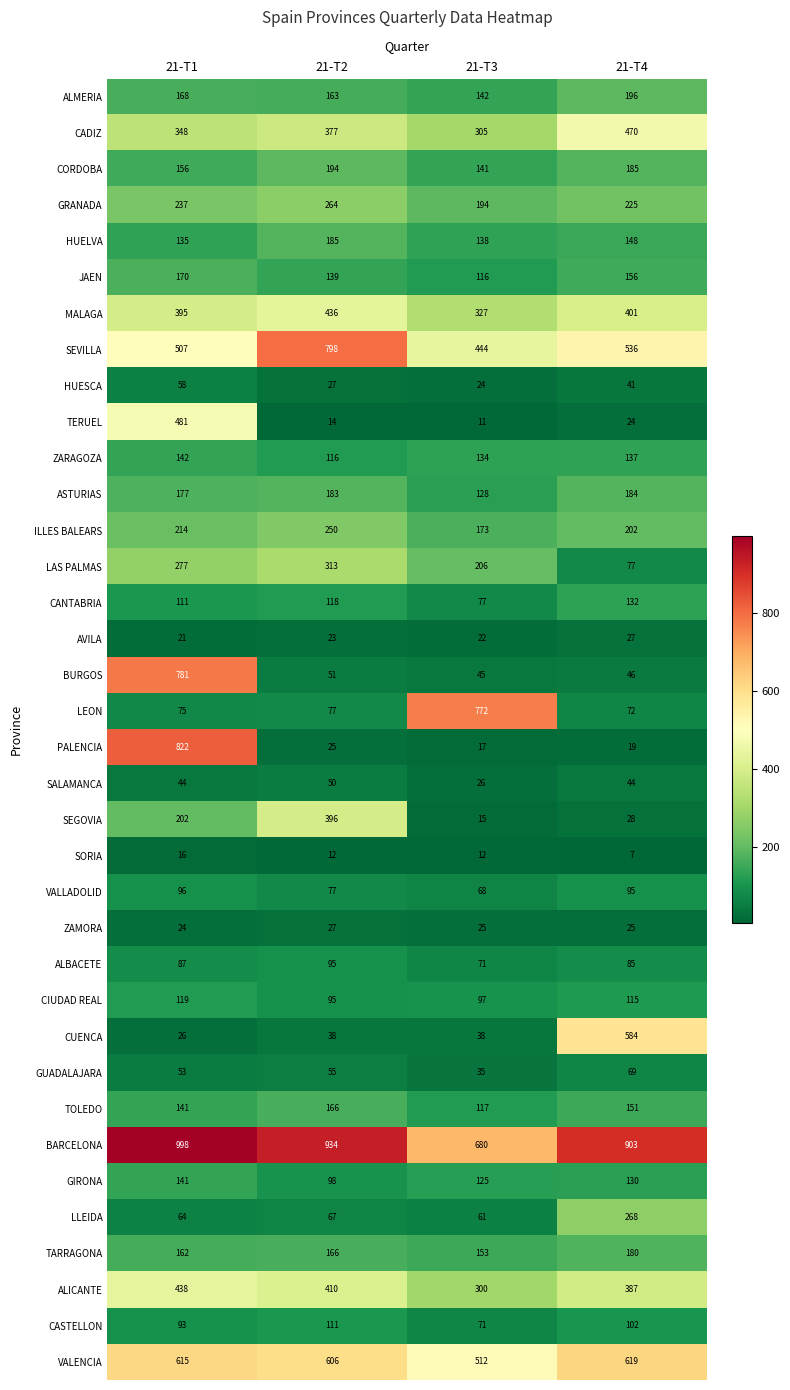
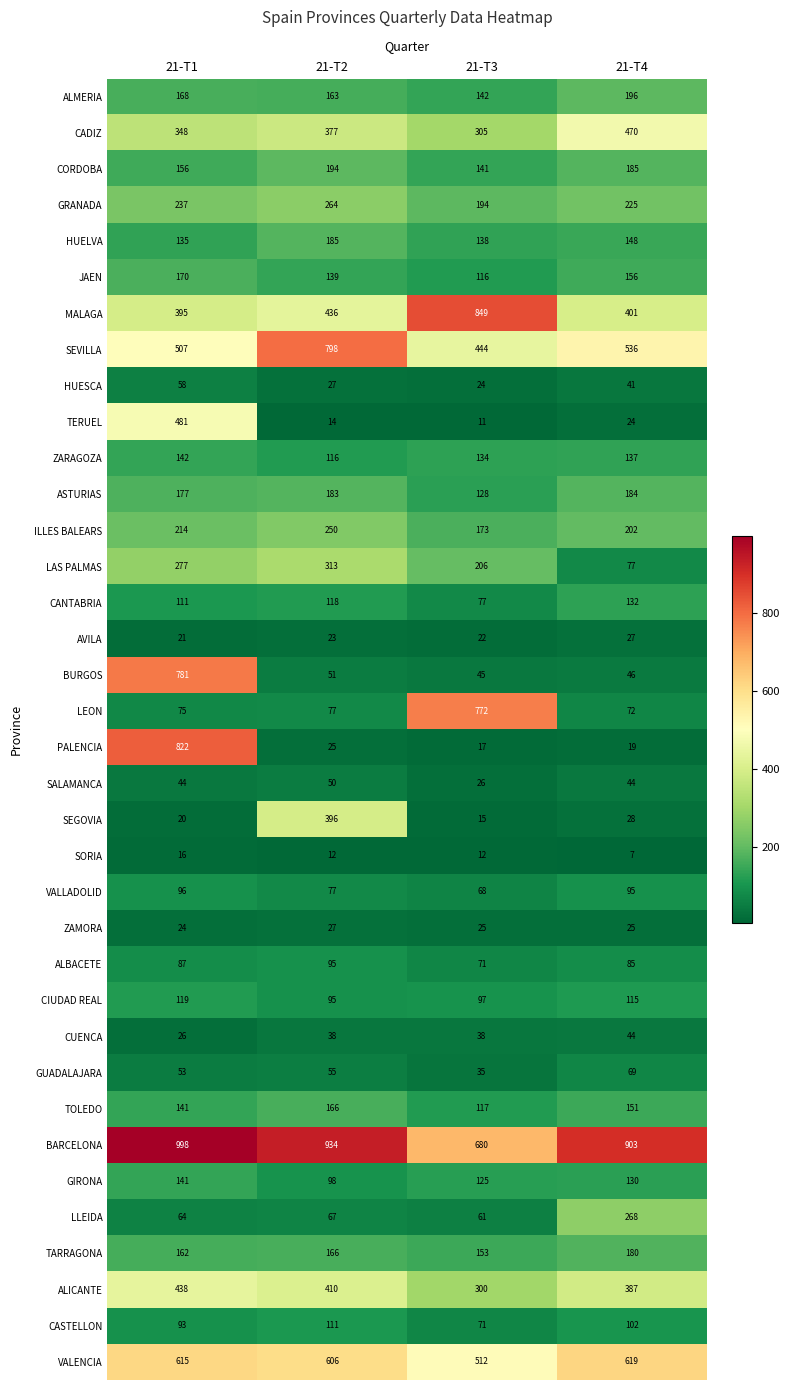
MALAGA, 21-T3: 327 -> 849
SEGOVIA, 21-T1: 202 -> 20
CUENCA, 21-T4: 584 -> 44
